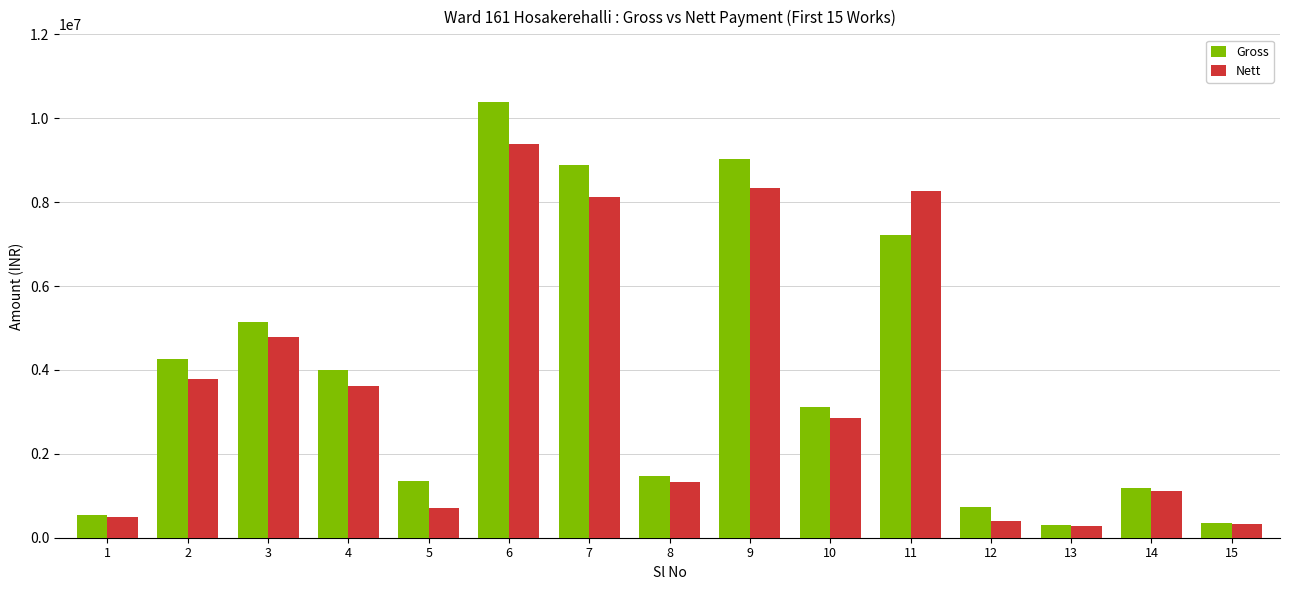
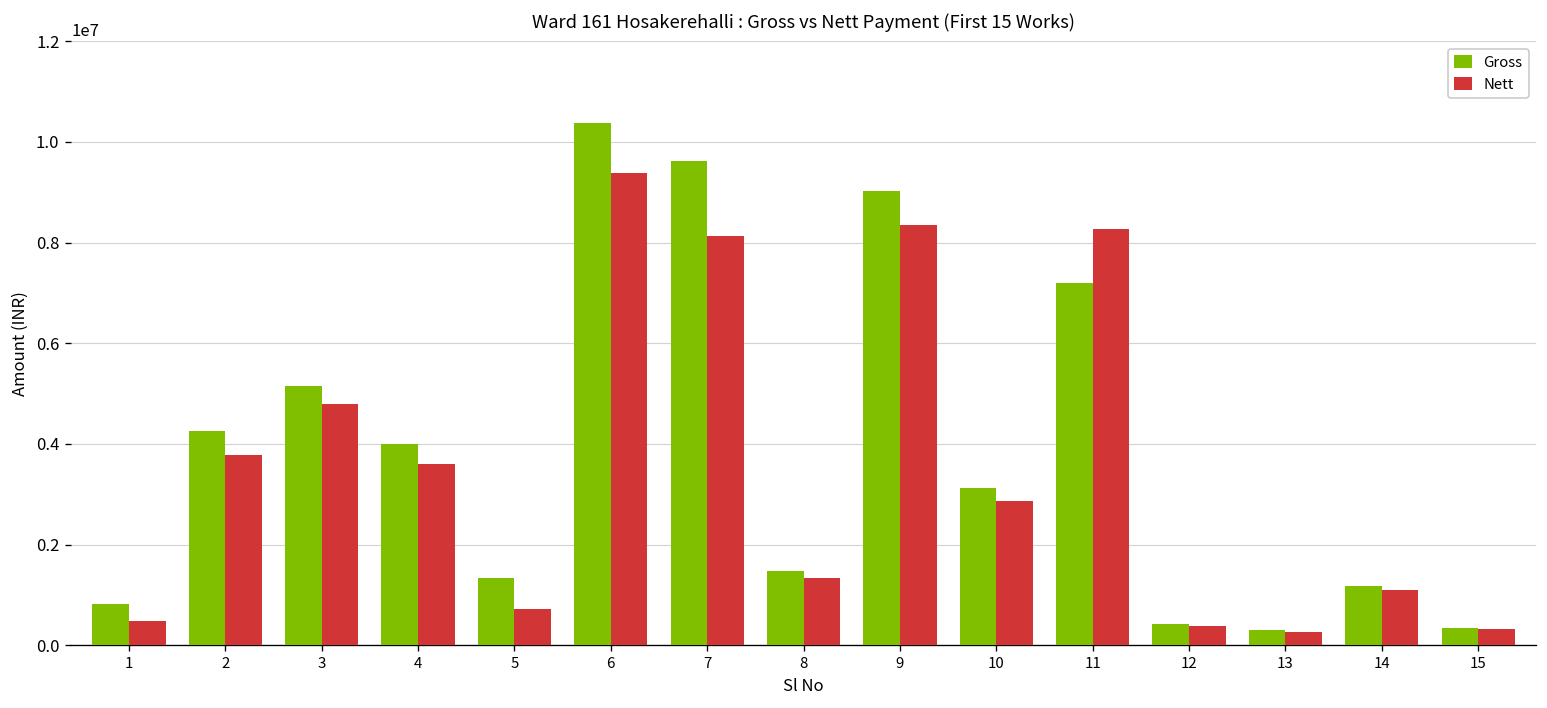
Gross, 1: 500000 -> 800000
Gross, 7: 8900000 -> 9600000
Gross, 12: 700000 -> 400000
